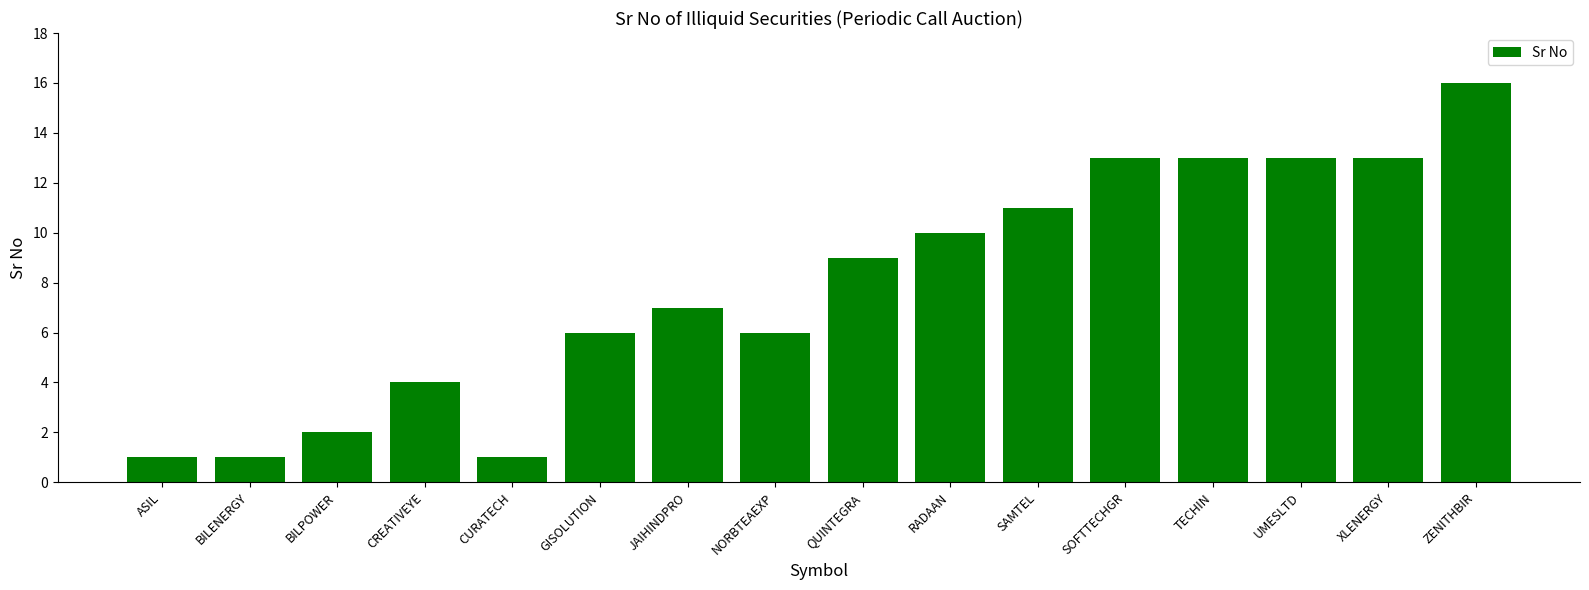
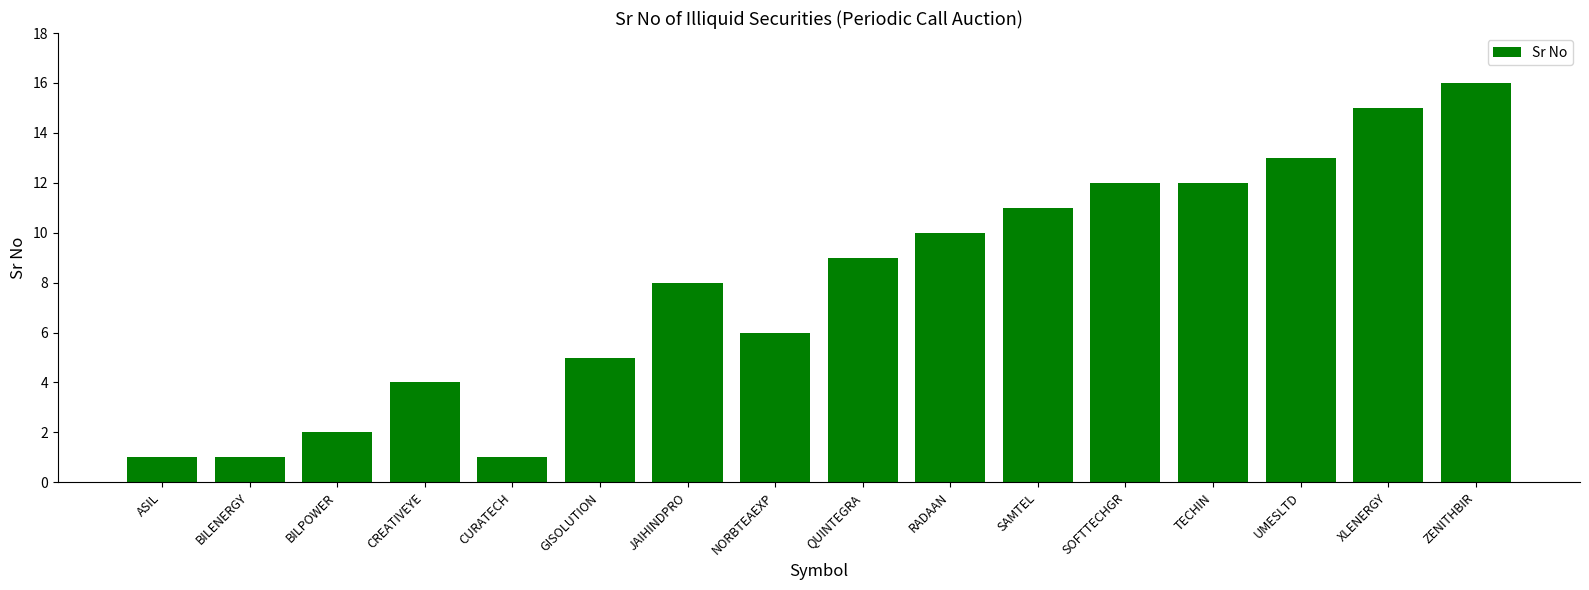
GISOLUTION: 6 -> 5
JAIHINDPRO: 7 -> 8
SOFTTECHGR: 13 -> 12
TECHIN: 13 -> 12
XLENERGY: 13 -> 15
